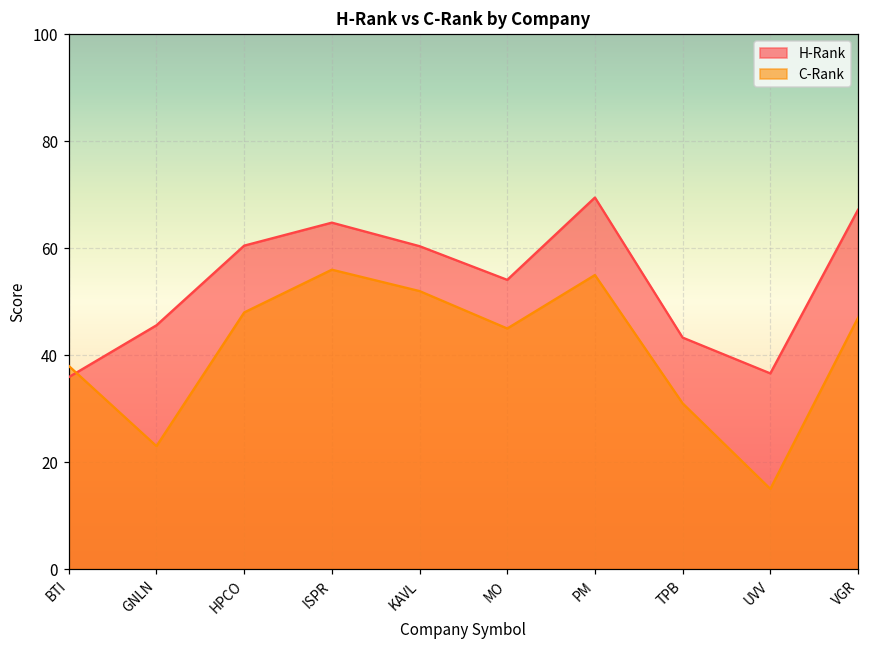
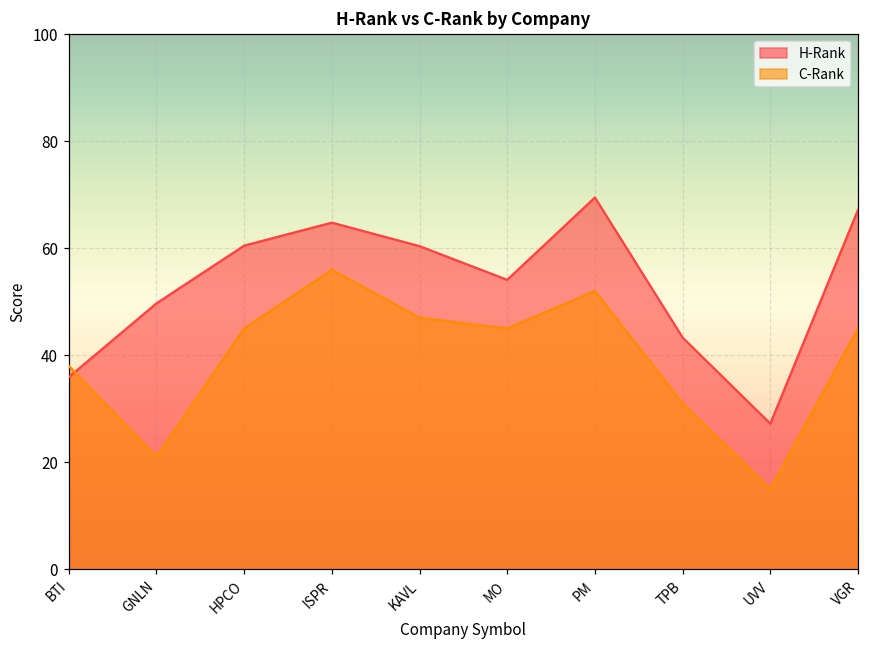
H-Rank, GNLN: 46 -> 50
C-Rank, GNLN: 23 -> 21
C-Rank, HPCO: 48 -> 45
C-Rank, KAVL: 52 -> 47
C-Rank, PM: 55 -> 52
H-Rank, UVV: 37 -> 27
C-Rank, VGR: 47 -> 45
